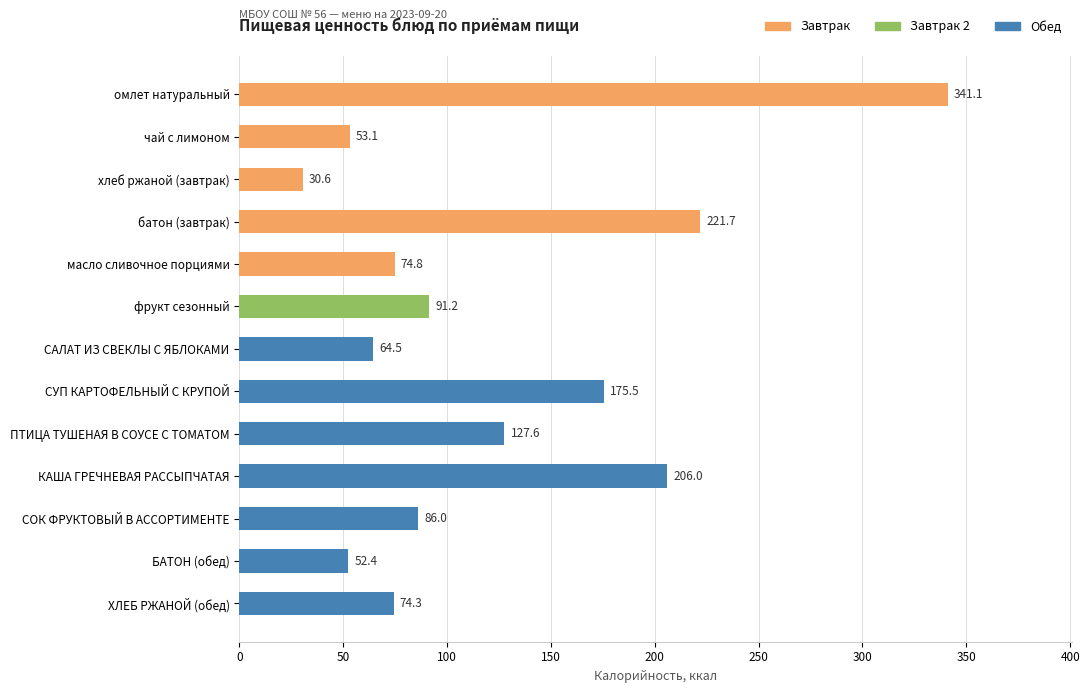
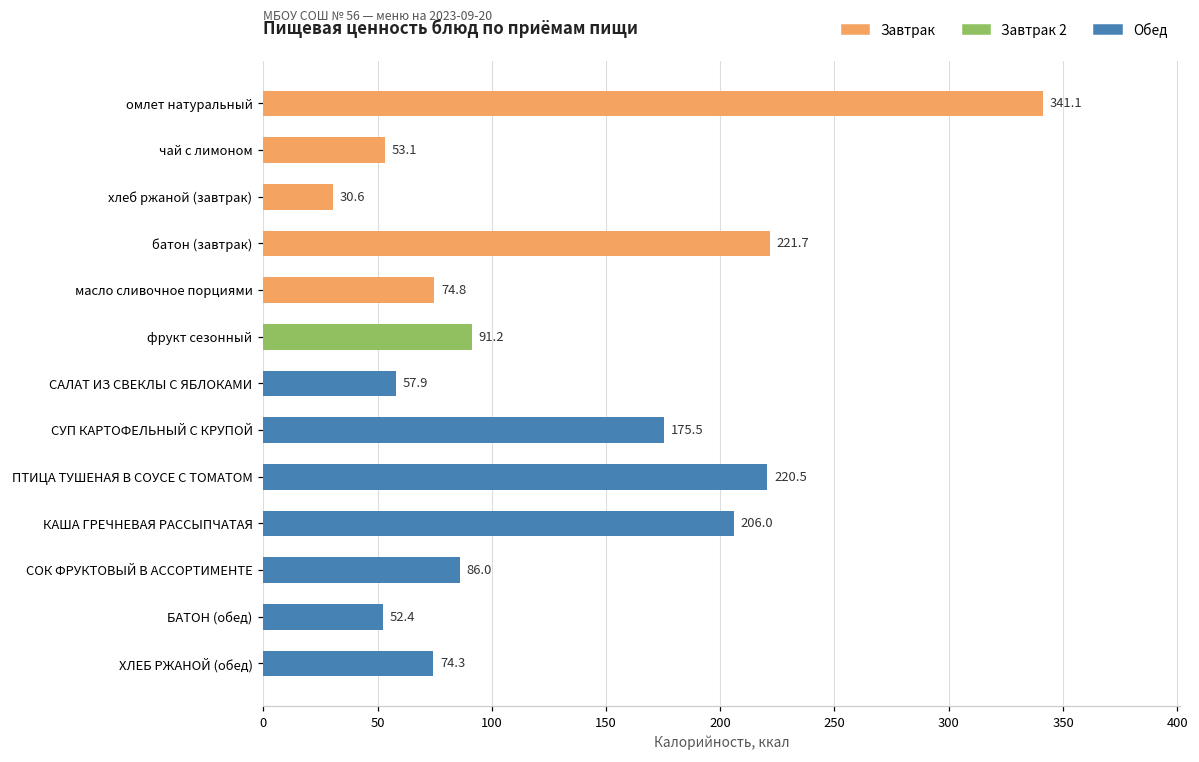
САЛАТ ИЗ СВЕКЛЫ С ЯБЛОКАМИ: 64.5 -> 57.9
ПТИЦА ТУШЕНАЯ В СОУСЕ С ТОМАТОМ: 127.6 -> 220.5
